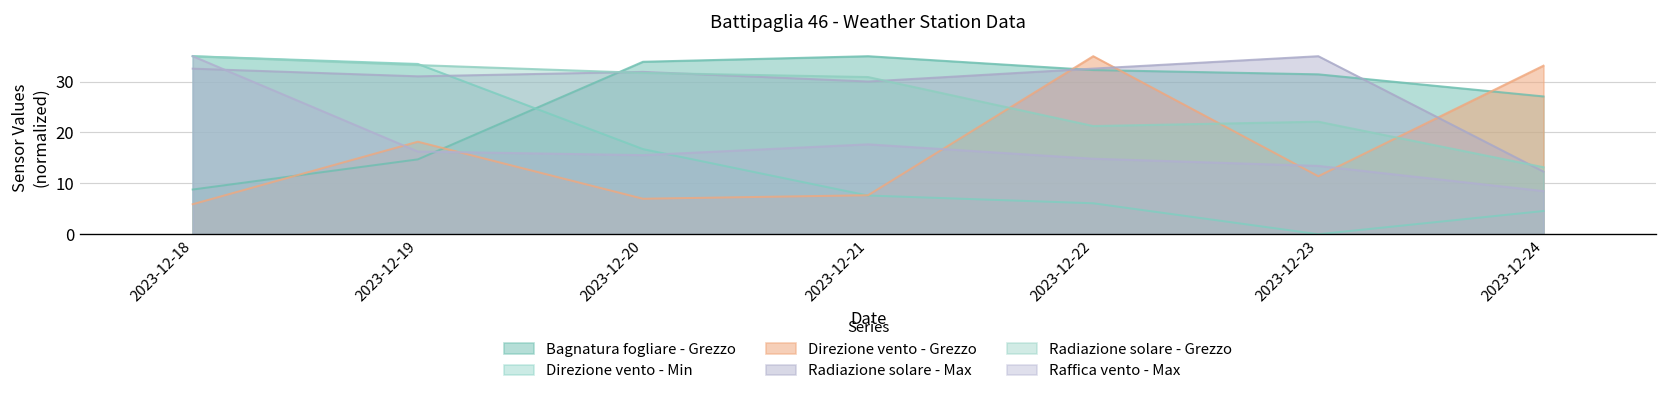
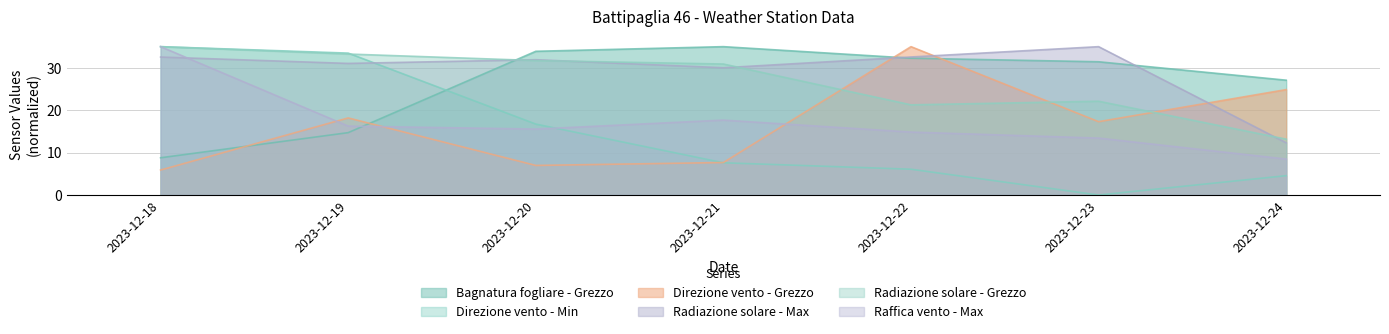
Direzione vento - Grezzo, 2023-12-23: 11 -> 17
Direzione vento - Grezzo, 2023-12-24: 33 -> 25
